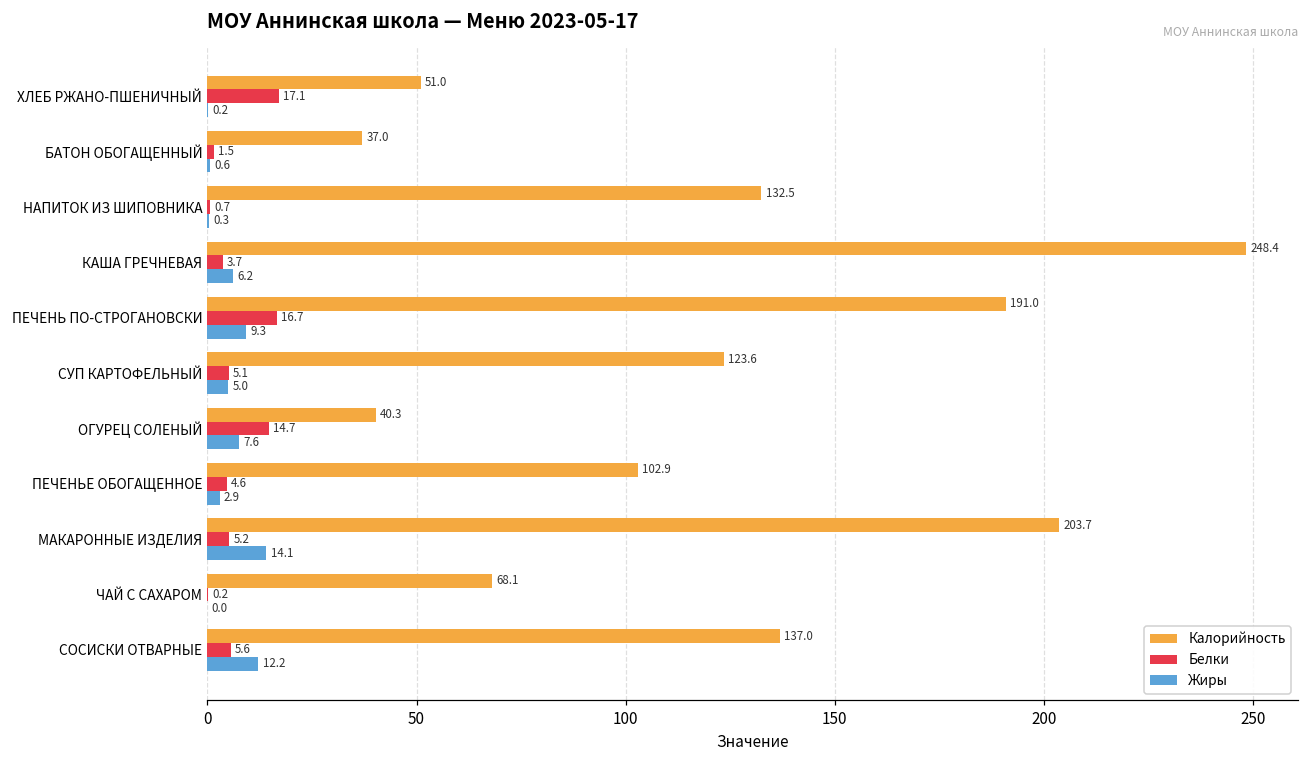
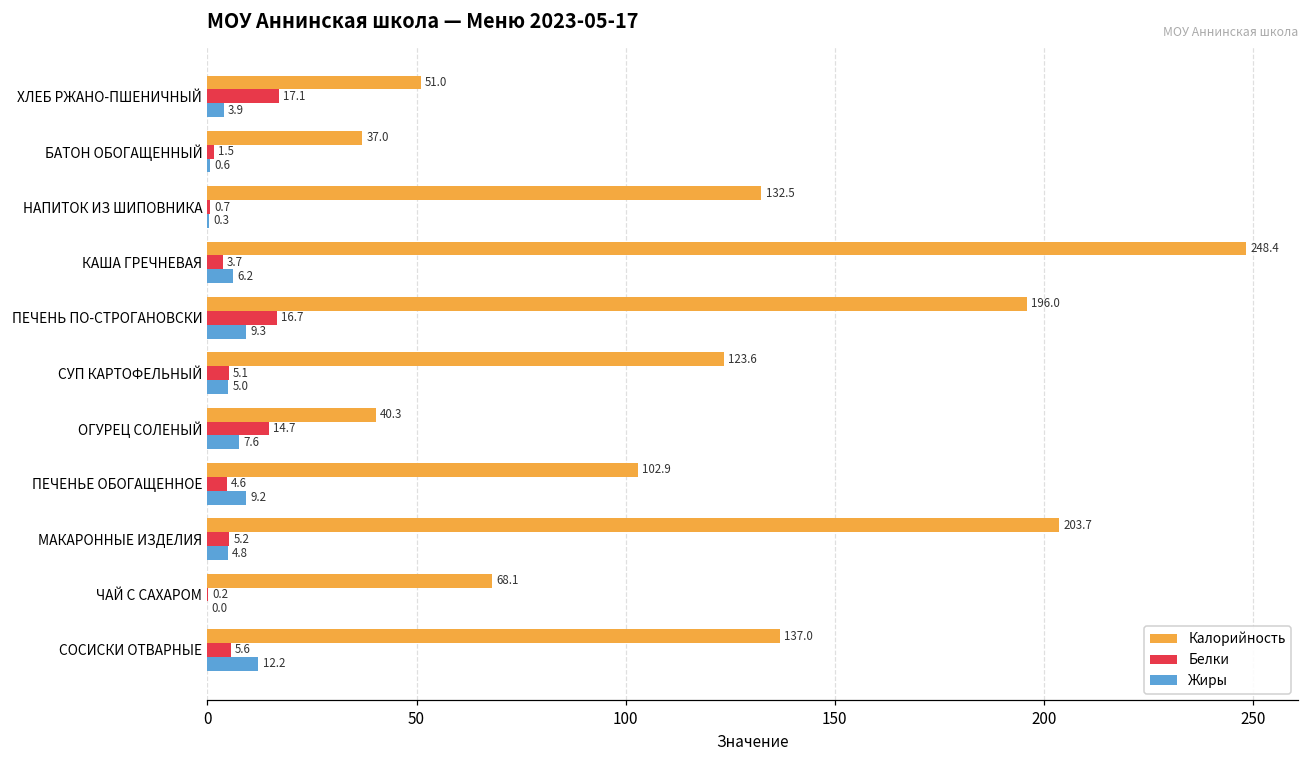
Жиры, ХЛЕБ РЖАНО-ПШЕНИЧНЫЙ: 0.2 -> 3.9
Калорийность, ПЕЧЕНЬ ПО-СТРОГАНОВСКИ: 191.0 -> 196.0
Жиры, ПЕЧЕНЬЕ ОБОГАЩЕННОЕ: 2.9 -> 9.2
Жиры, МАКАРОННЫЕ ИЗДЕЛИЯ: 14.1 -> 4.8
